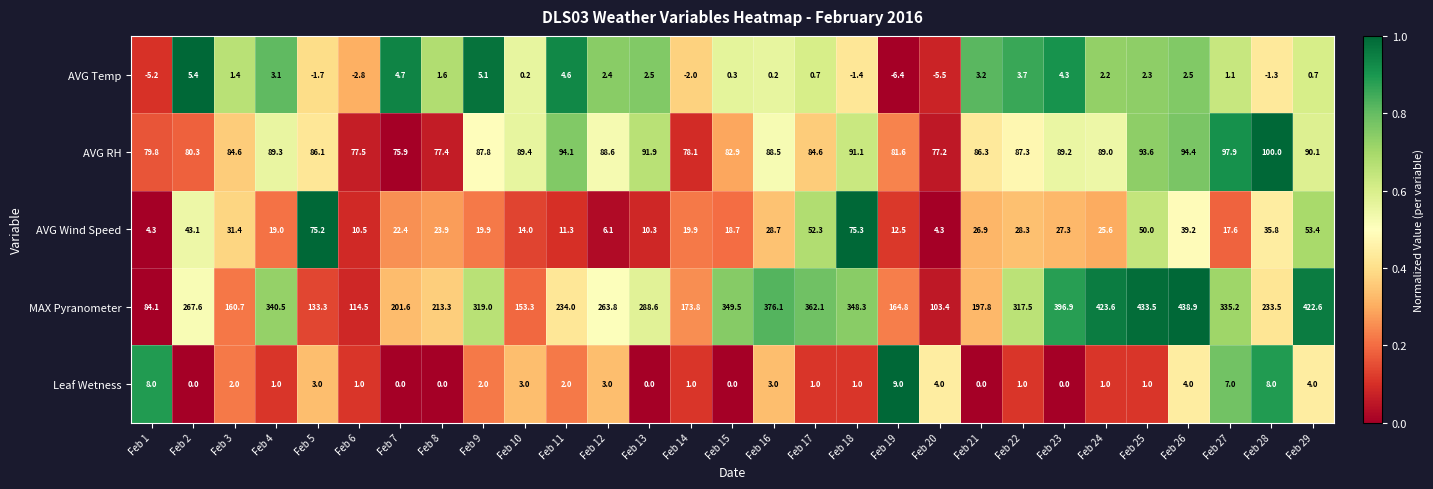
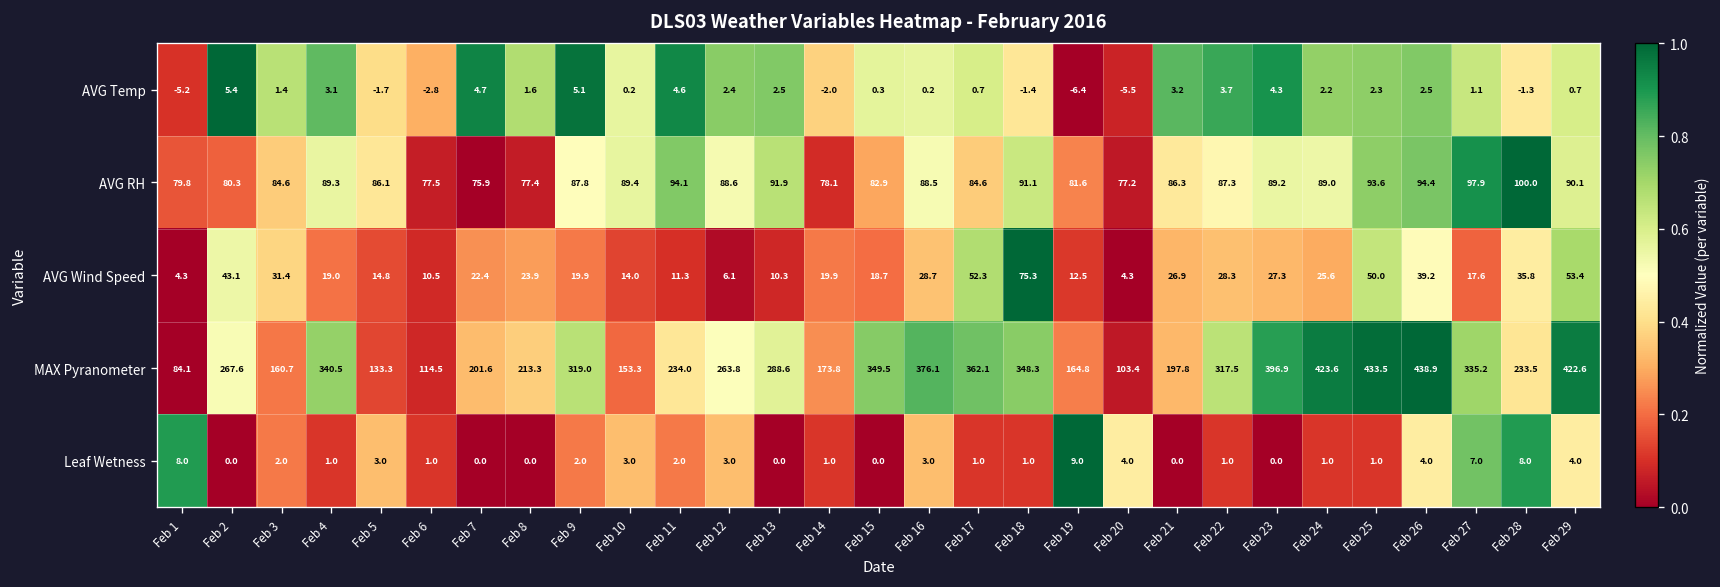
AVG Wind Speed, Feb 5: 75.2 -> 14.8
